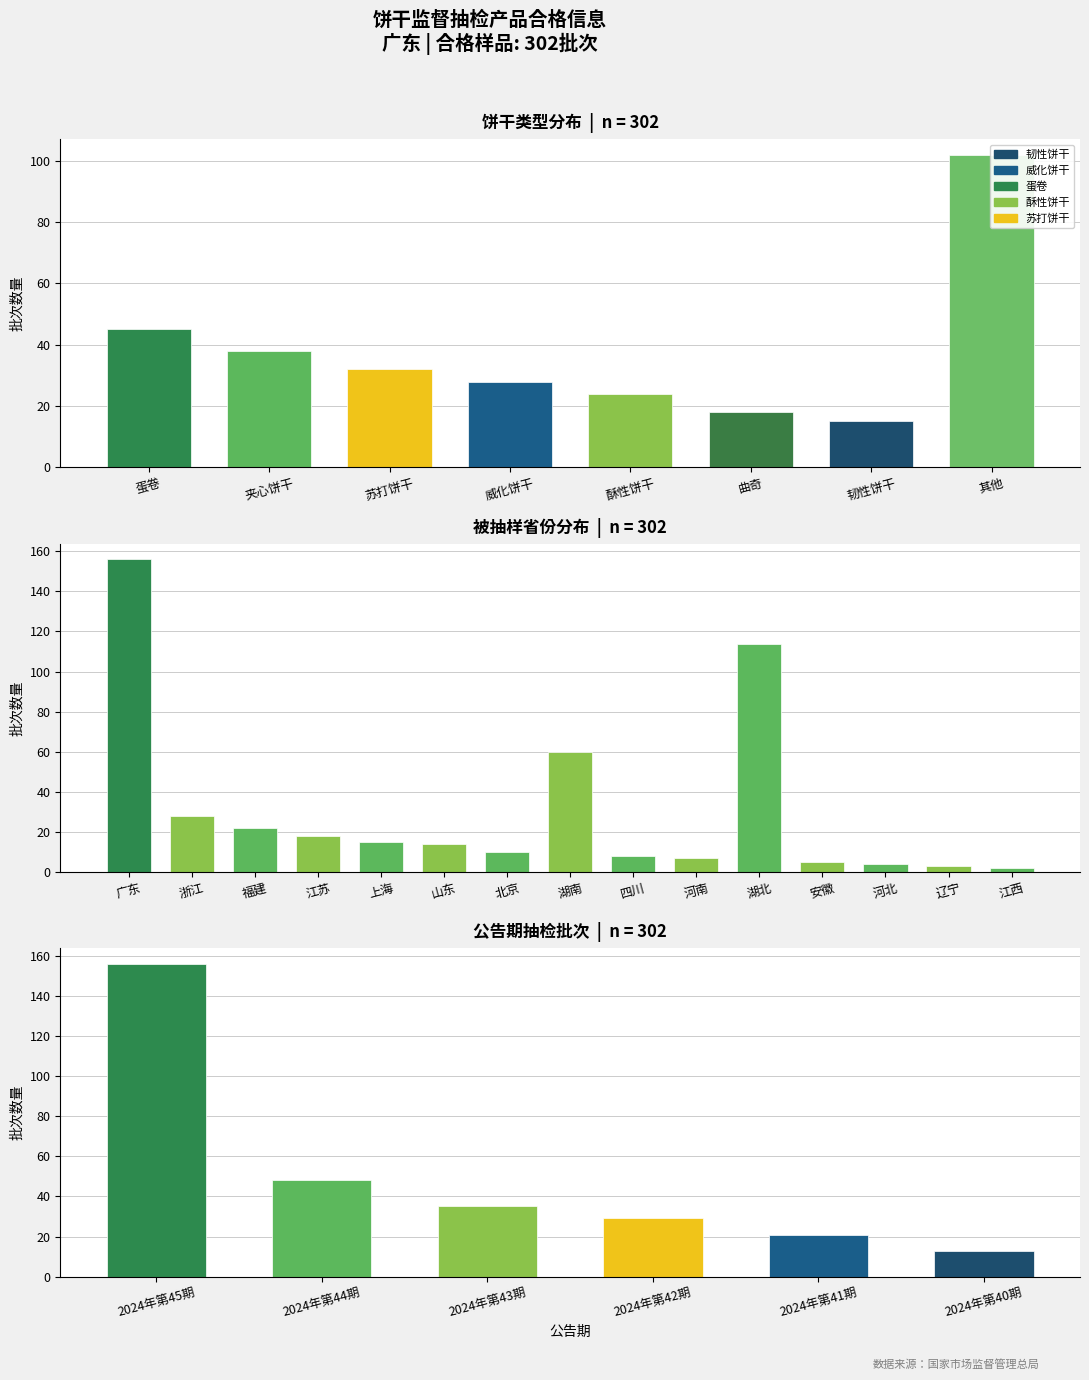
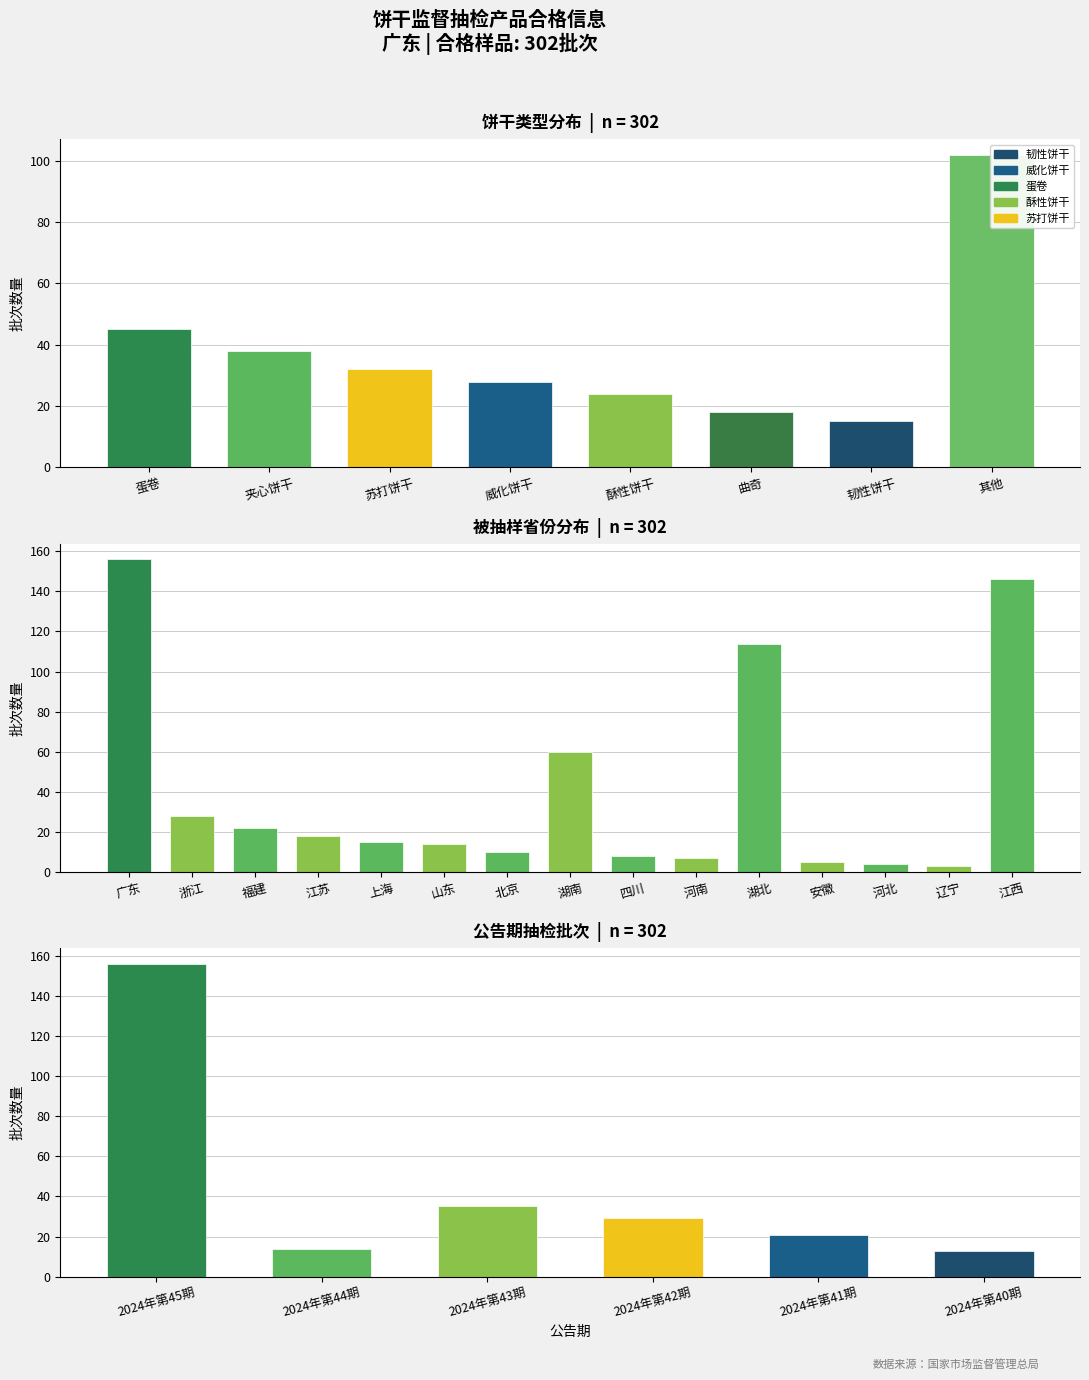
被抽样省份分布 | n = 302, 江西: 2 -> 146
公告期抽检批次 | n = 302, 2024年第44期: 48 -> 14
